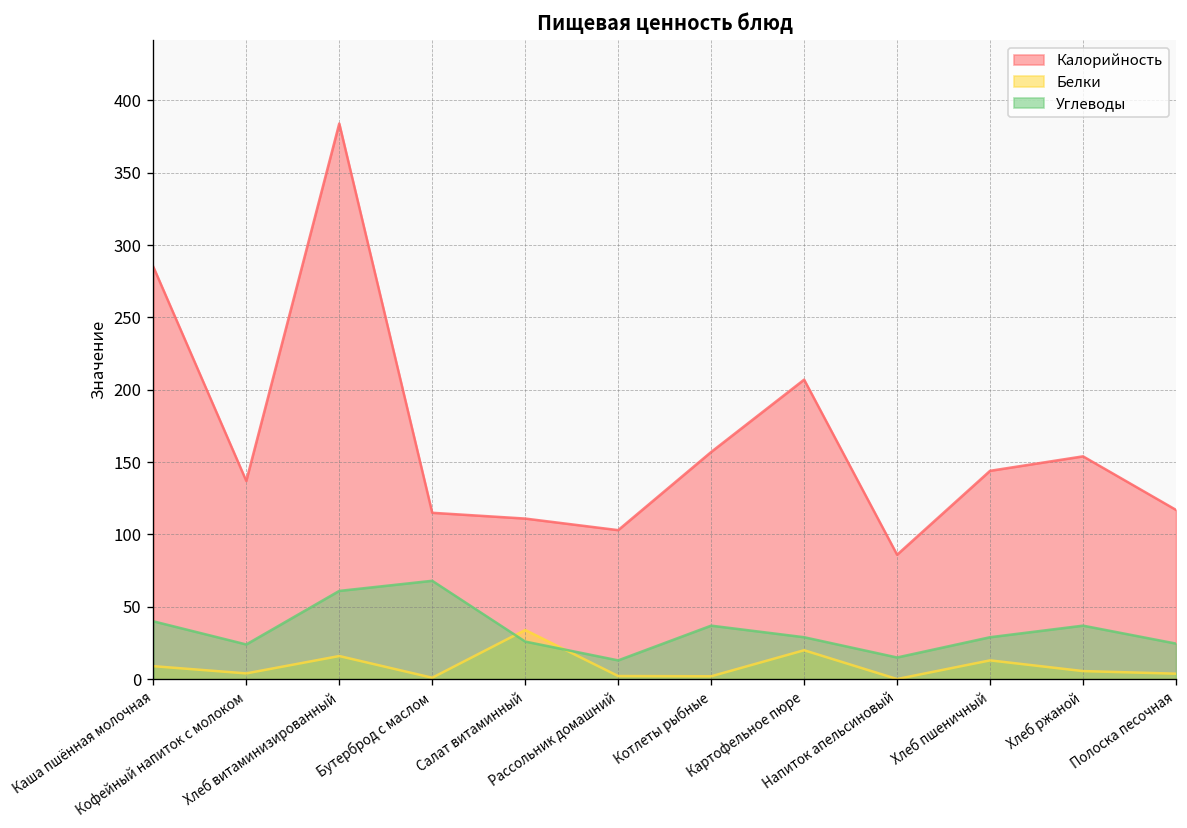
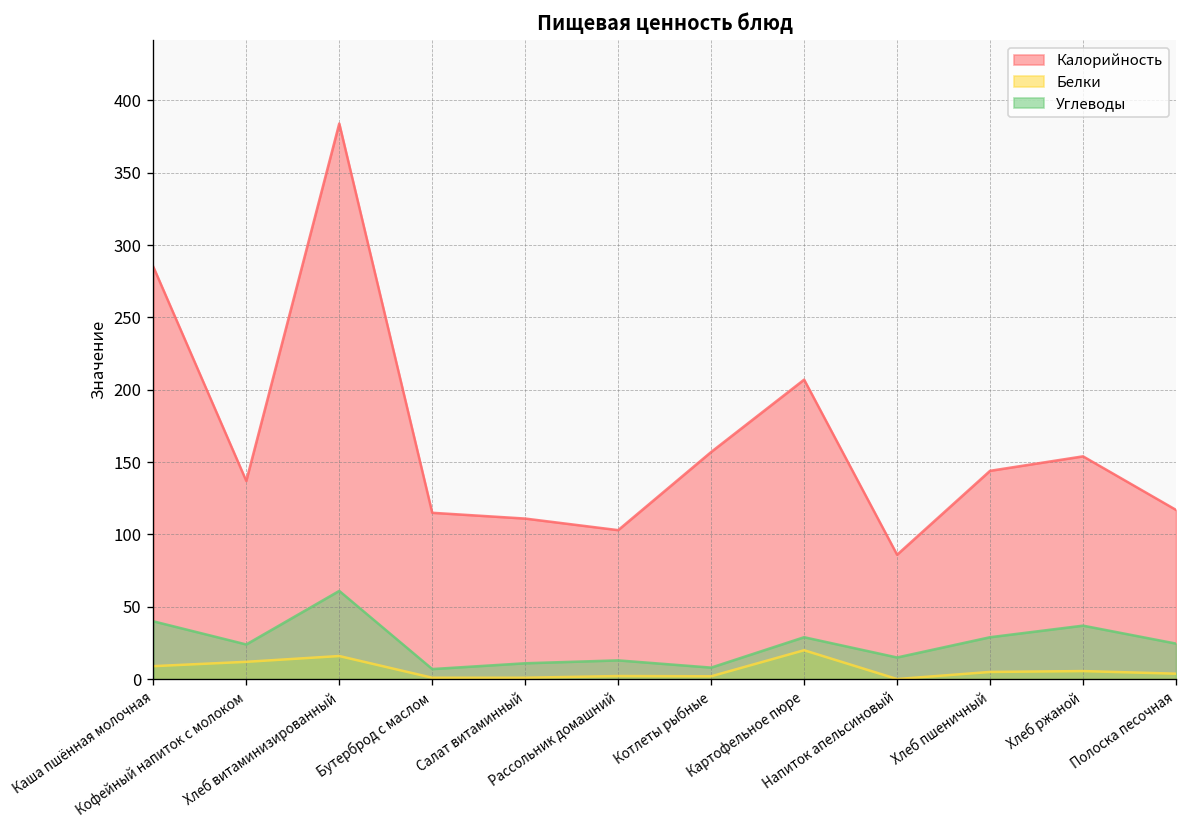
Белки, Кофейный напиток с молоком: 4 -> 12
Углеводы, Бутерброд с маслом: 68 -> 7
Белки, Салат витаминный: 34 -> 1
Углеводы, Салат витаминный: 26 -> 11
Углеводы, Котлеты рыбные: 37 -> 8
Белки, Хлеб пшеничный: 13 -> 5
